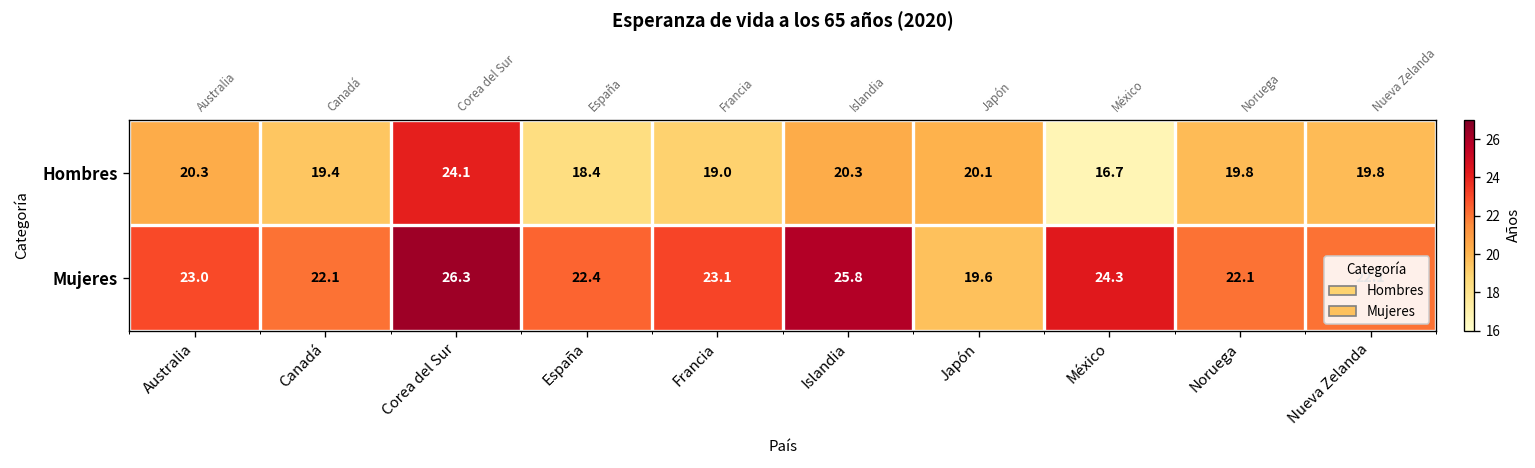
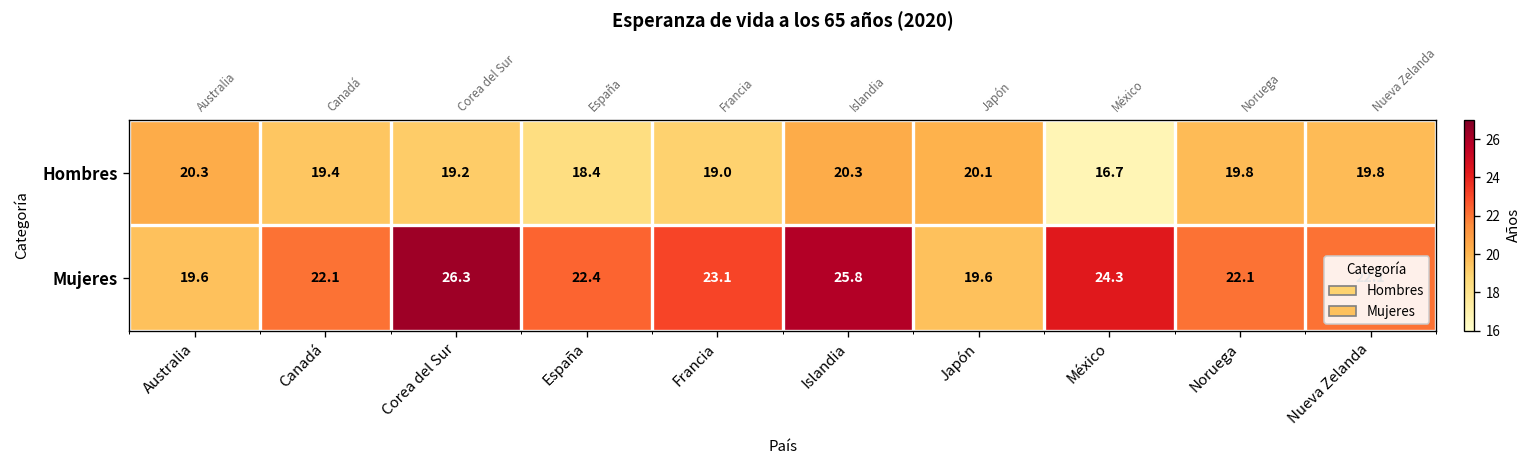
Hombres, Corea del Sur: 24.1 -> 19.2
Mujeres, Australia: 23.0 -> 19.6
